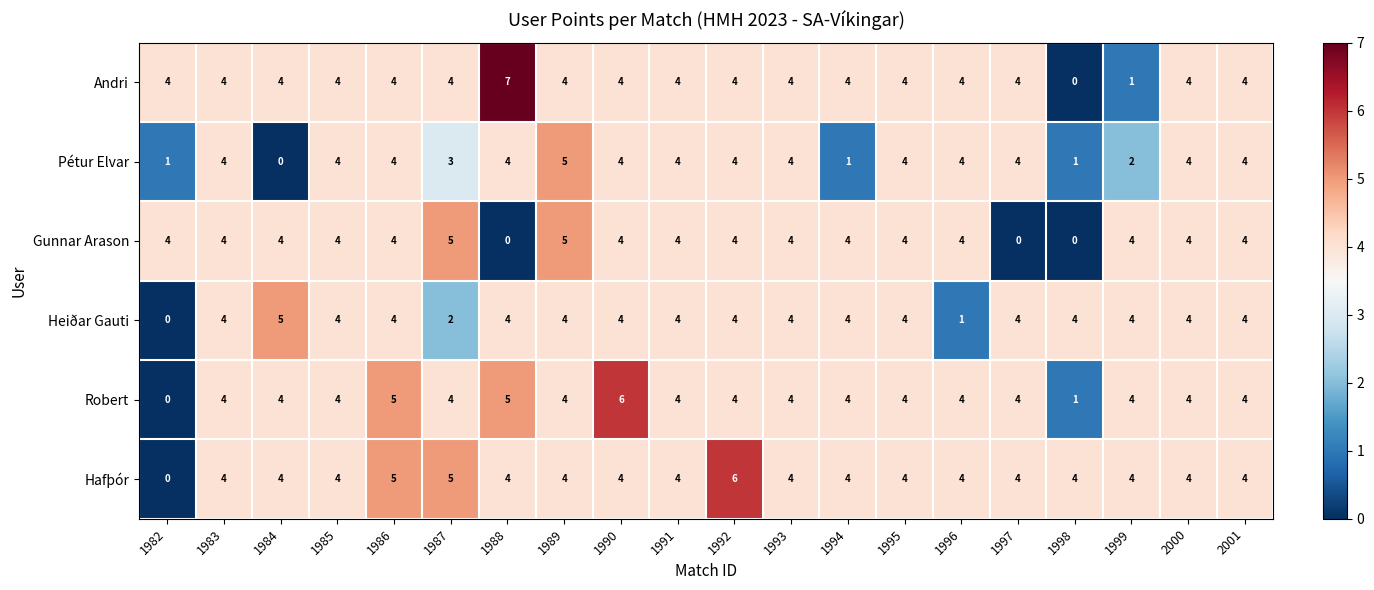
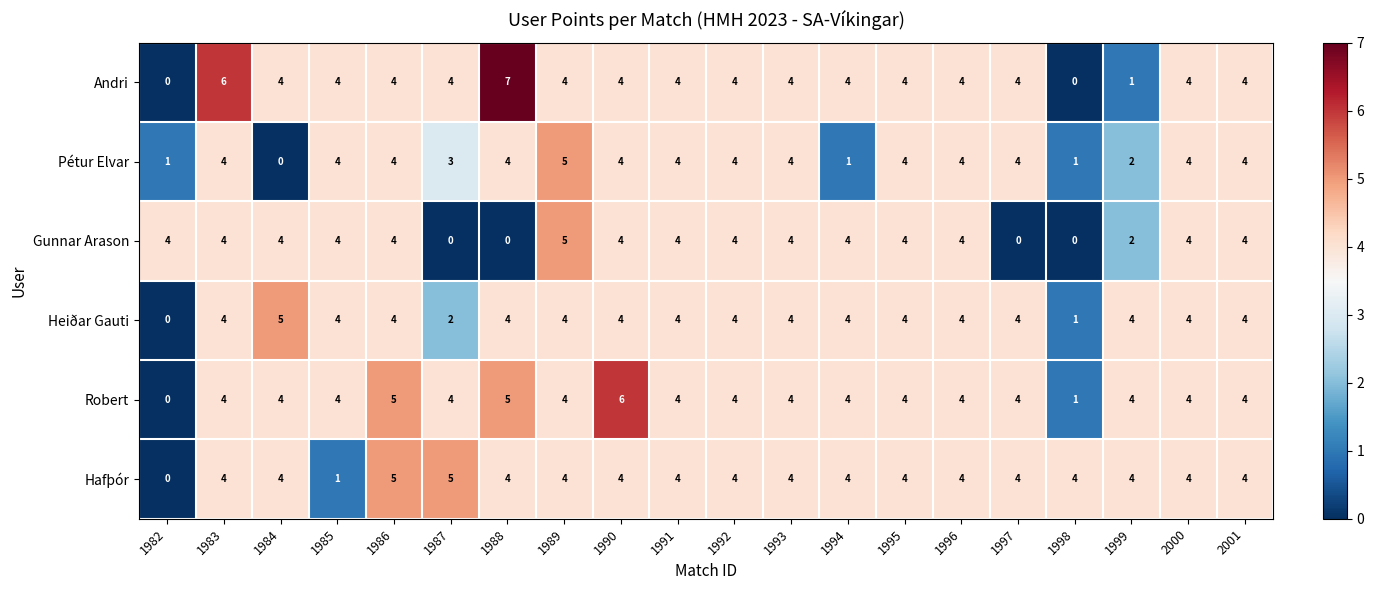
Andri, 1982: 4 -> 0
Andri, 1983: 4 -> 6
Gunnar Arason, 1987: 5 -> 0
Gunnar Arason, 1999: 4 -> 2
Heiðar Gauti, 1996: 1 -> 4
Heiðar Gauti, 1998: 4 -> 1
Hafþór, 1985: 4 -> 1
Hafþór, 1992: 6 -> 4
